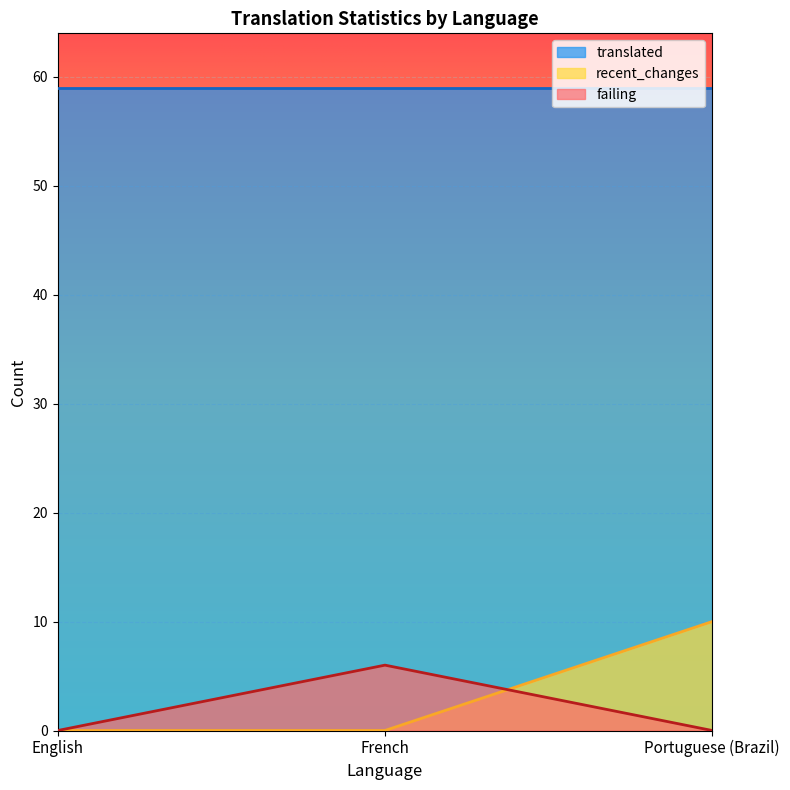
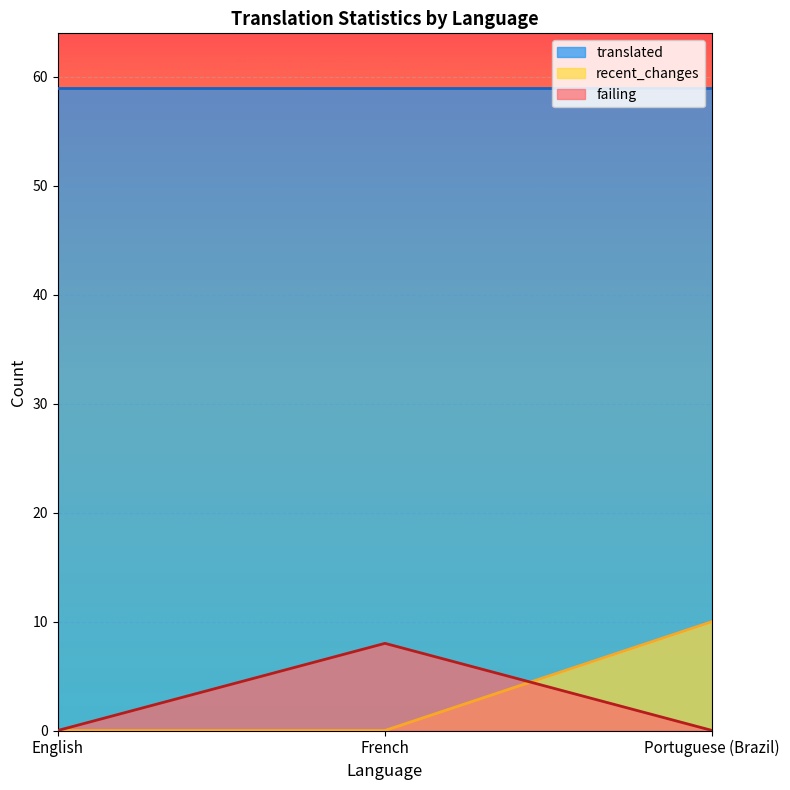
failing, French: 6 -> 8
